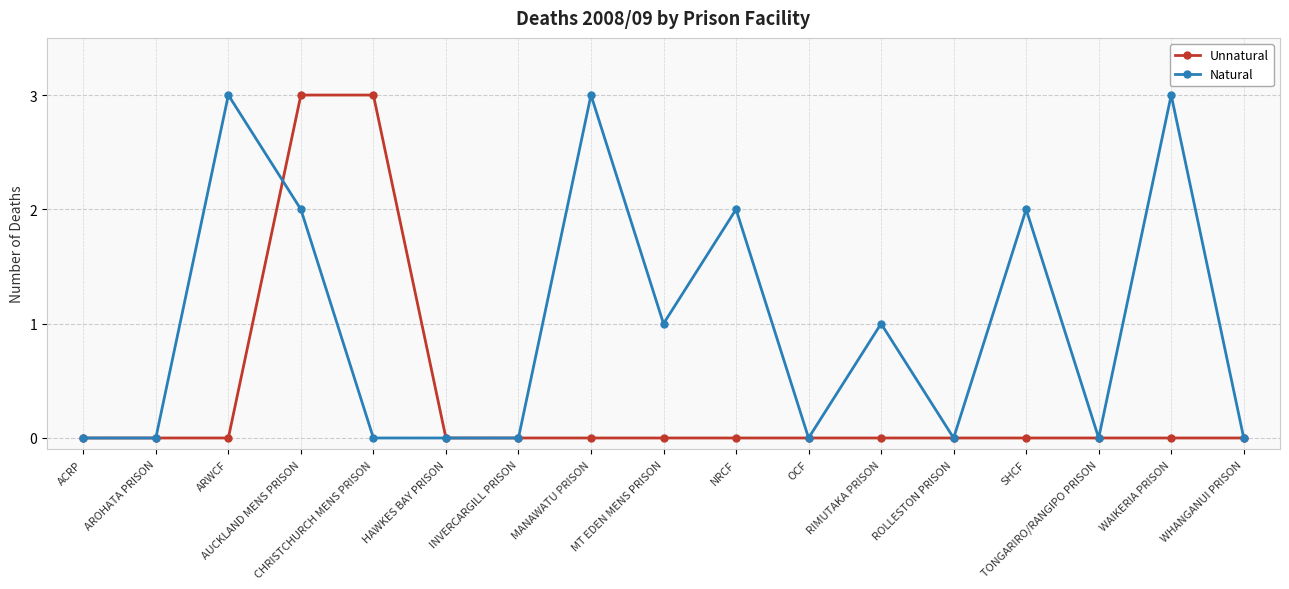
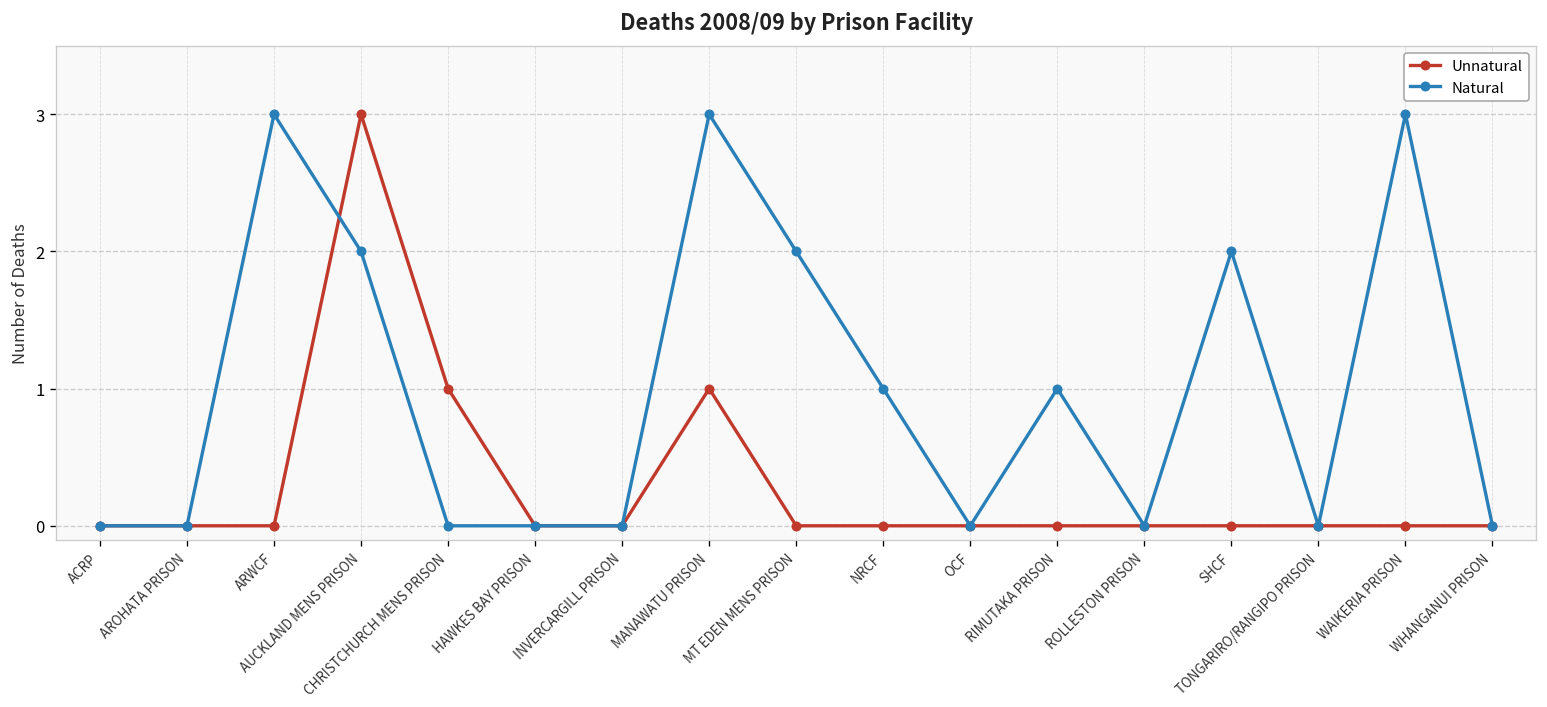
Unnatural, CHRISTCHURCH MENS PRISON: 3 -> 1
Unnatural, MANAWATU PRISON: 0 -> 1
Natural, MT EDEN MENS PRISON: 1 -> 2
Natural, NRCF: 2 -> 1
